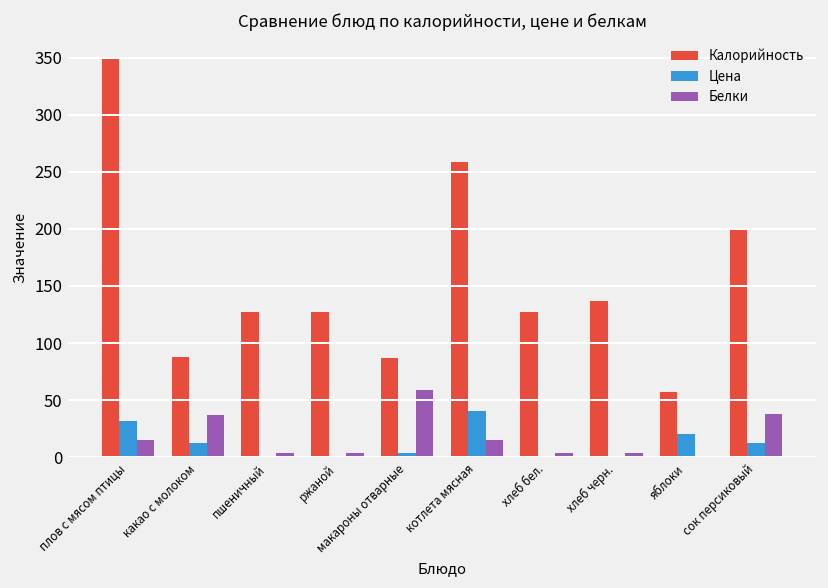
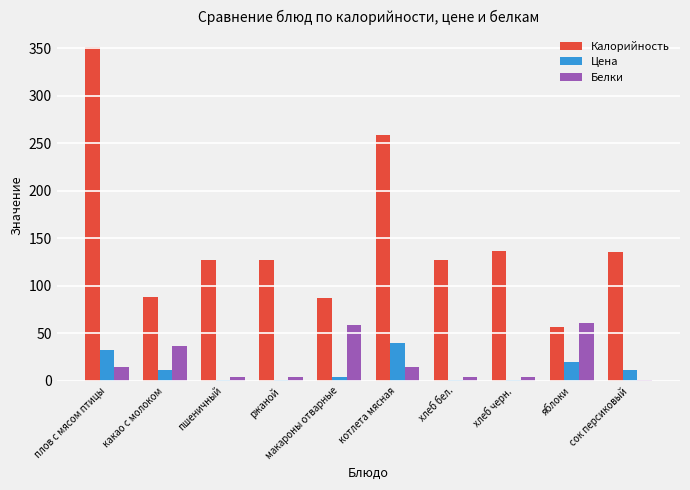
Белки, яблоки: 0 -> 60
Калорийность, сок персиковый: 200 -> 140
Белки, сок персиковый: 40 -> 0
